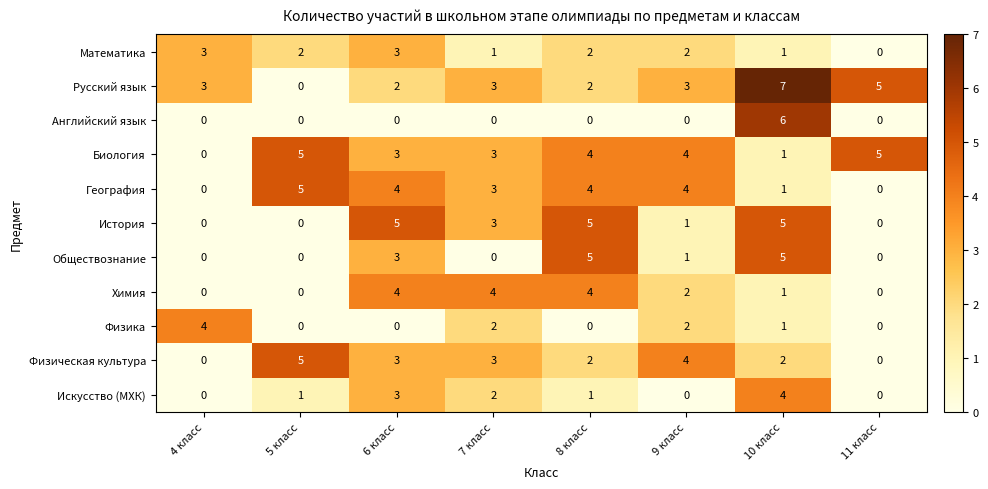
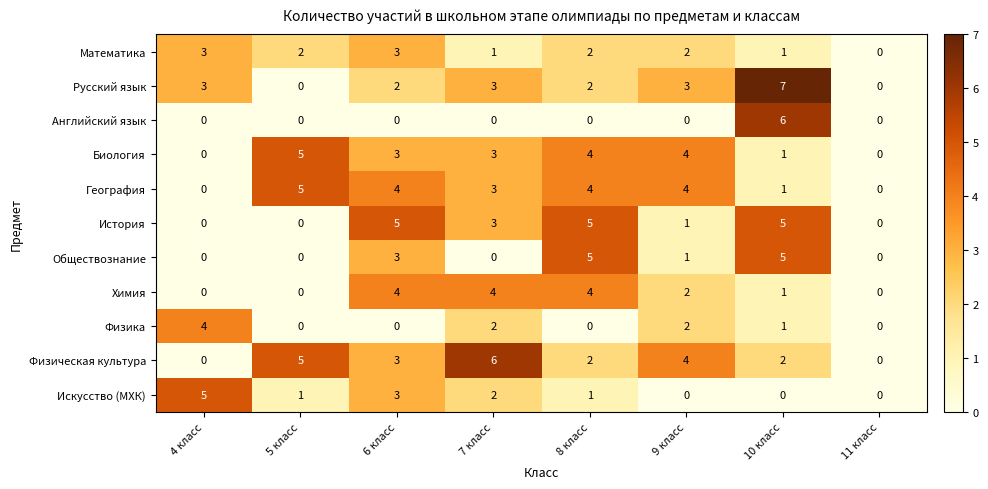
Русский язык, 11 класс: 5 -> 0
Биология, 11 класс: 5 -> 0
Физическая культура, 7 класс: 3 -> 6
Искусство (МХК), 4 класс: 0 -> 5
Искусство (МХК), 10 класс: 4 -> 0
